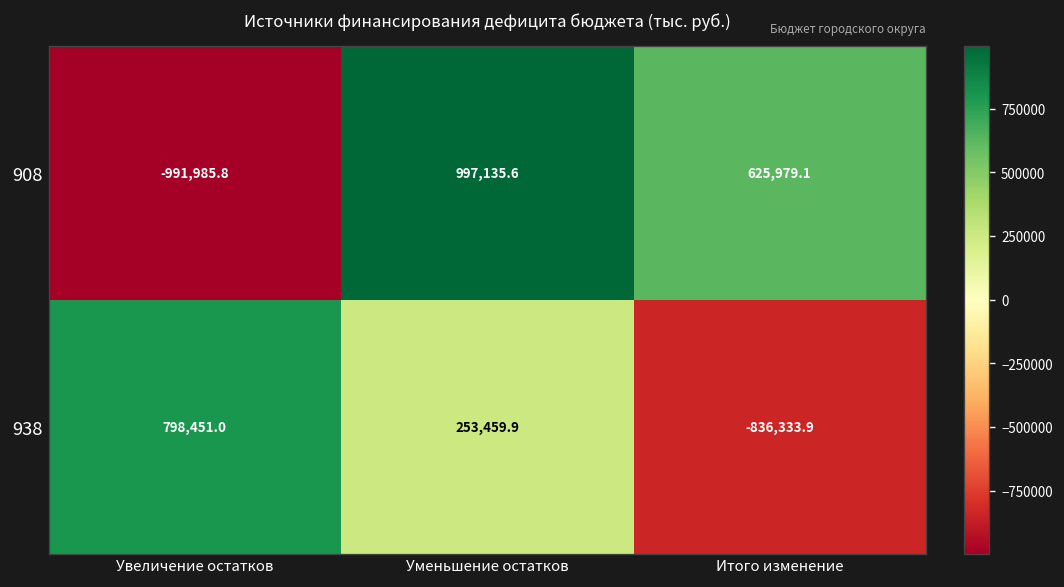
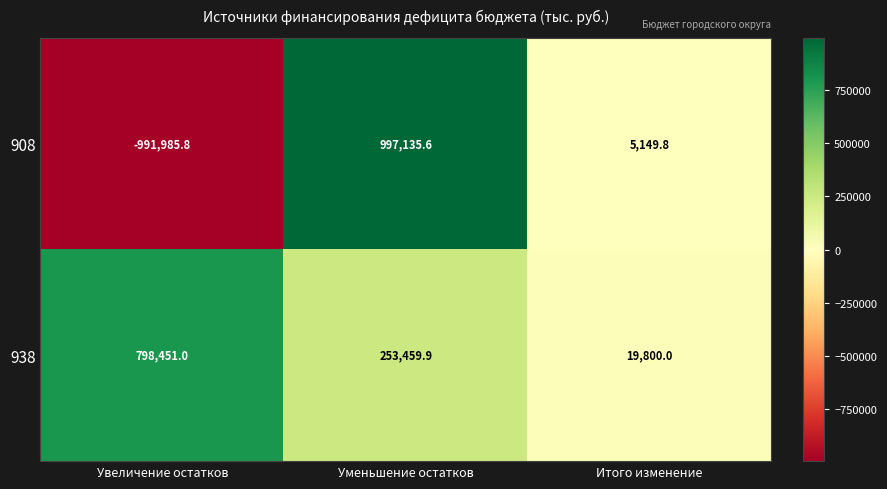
908, Итого изменение: 625,979.1 -> 5,149.8
938, Итого изменение: -836,333.9 -> 19,800.0
